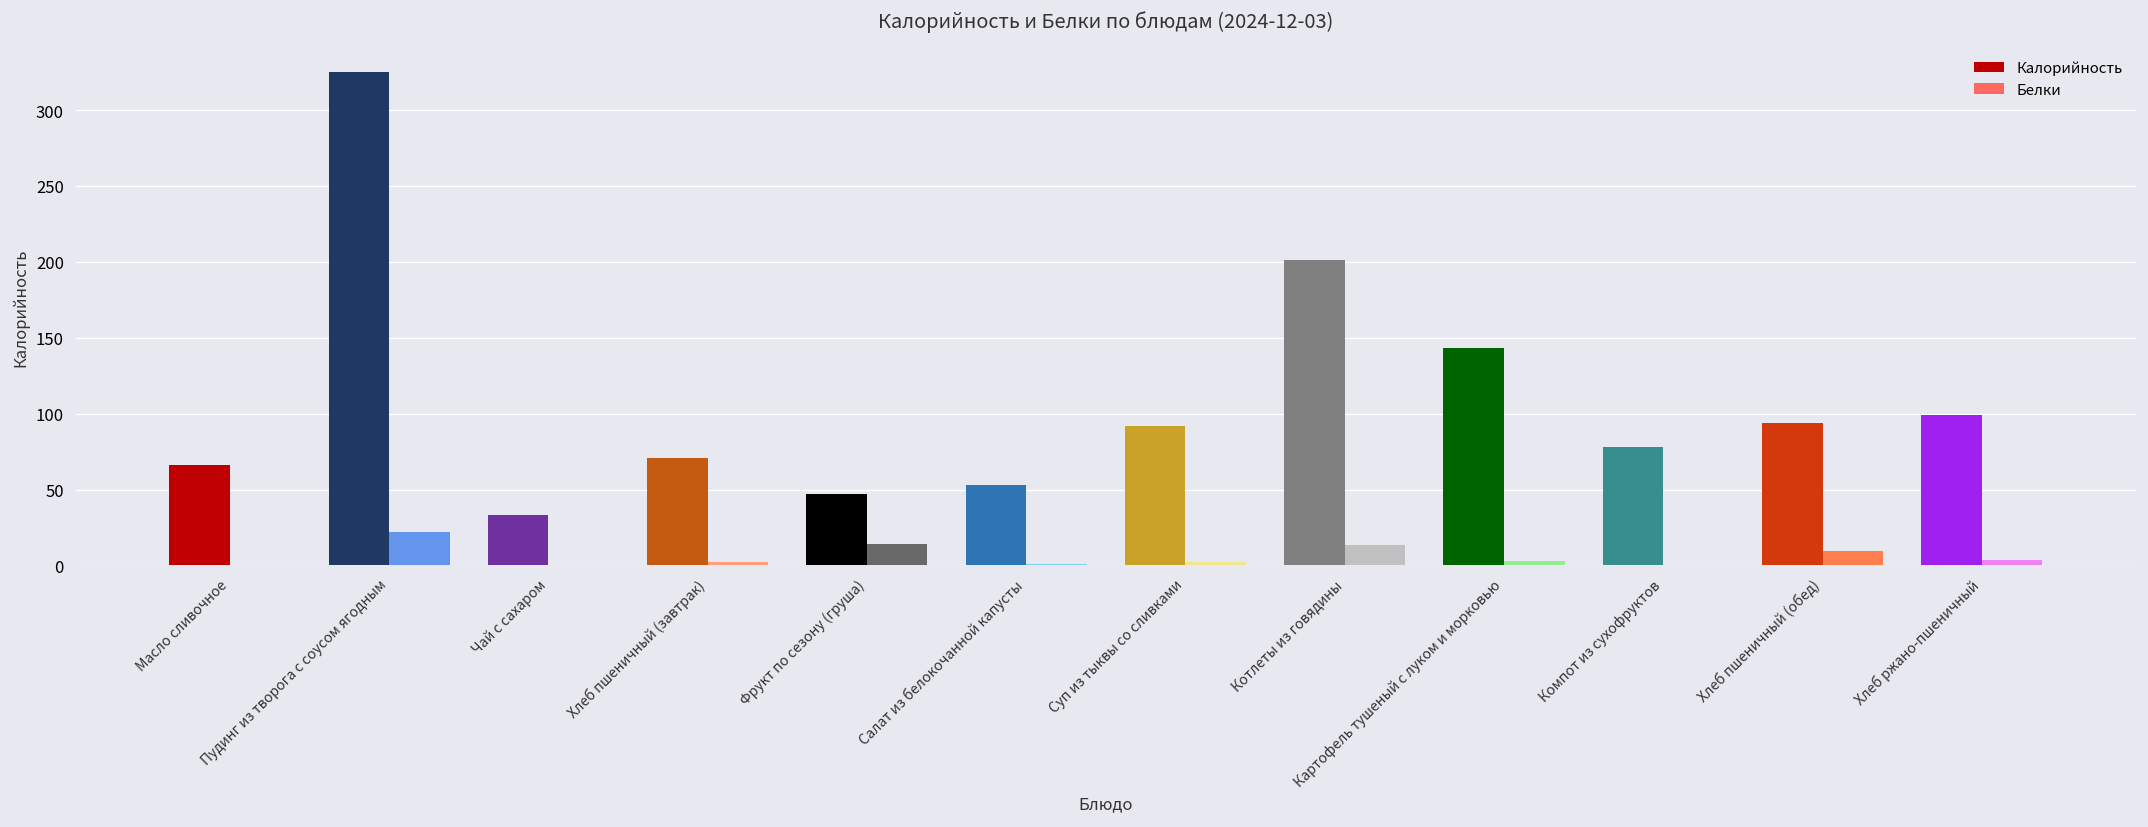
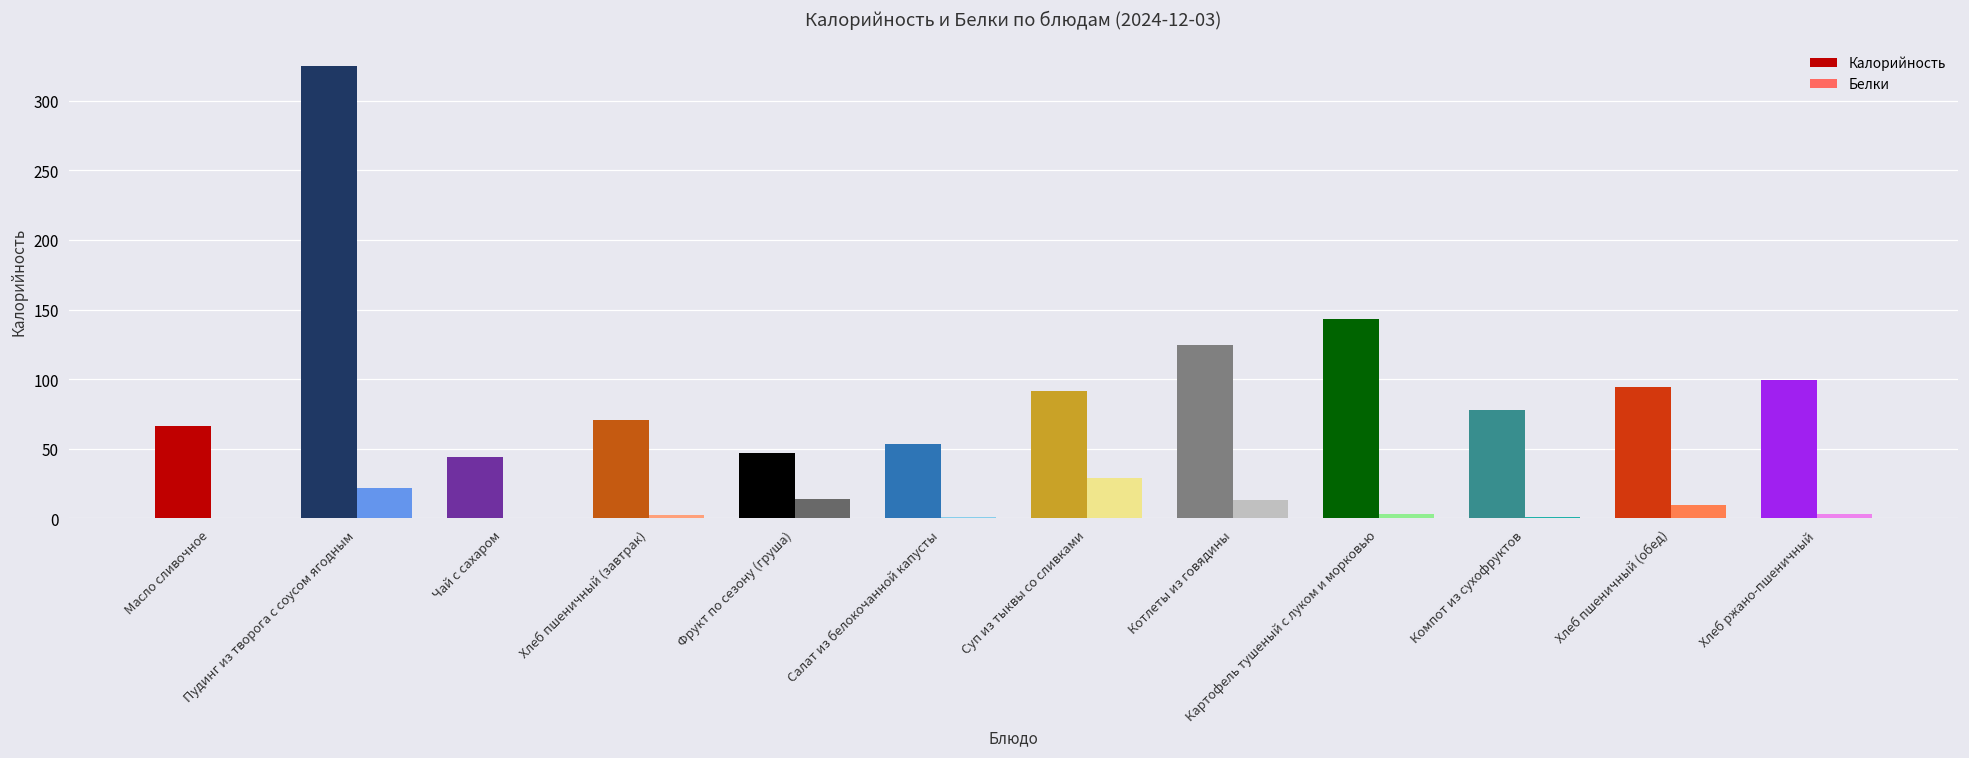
Калорийность, Чай с сахаром: 33 -> 44
Белки, Суп из тыквы со сливками: 2 -> 29
Калорийность, Котлеты из говядины: 201 -> 124
